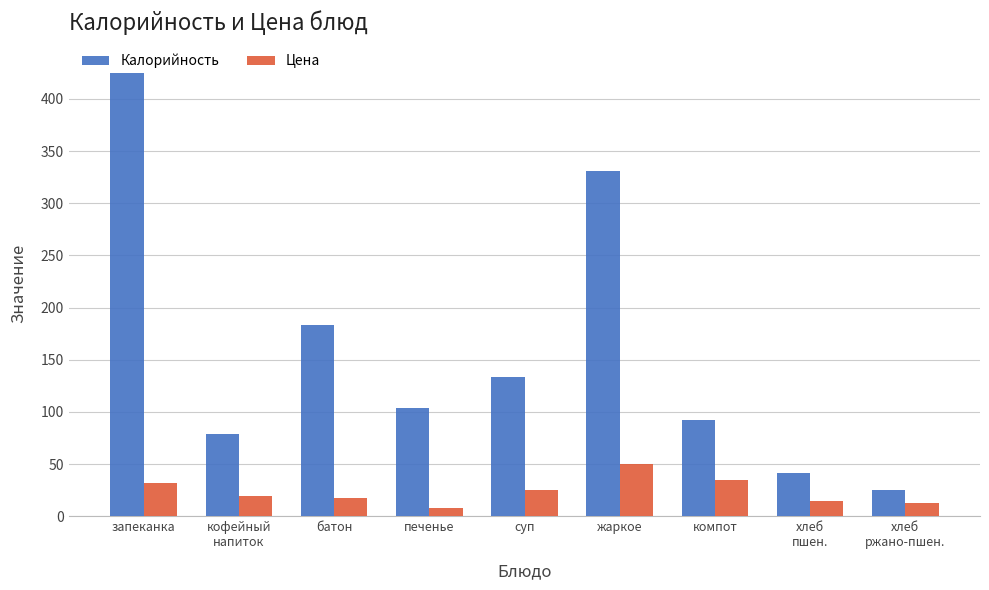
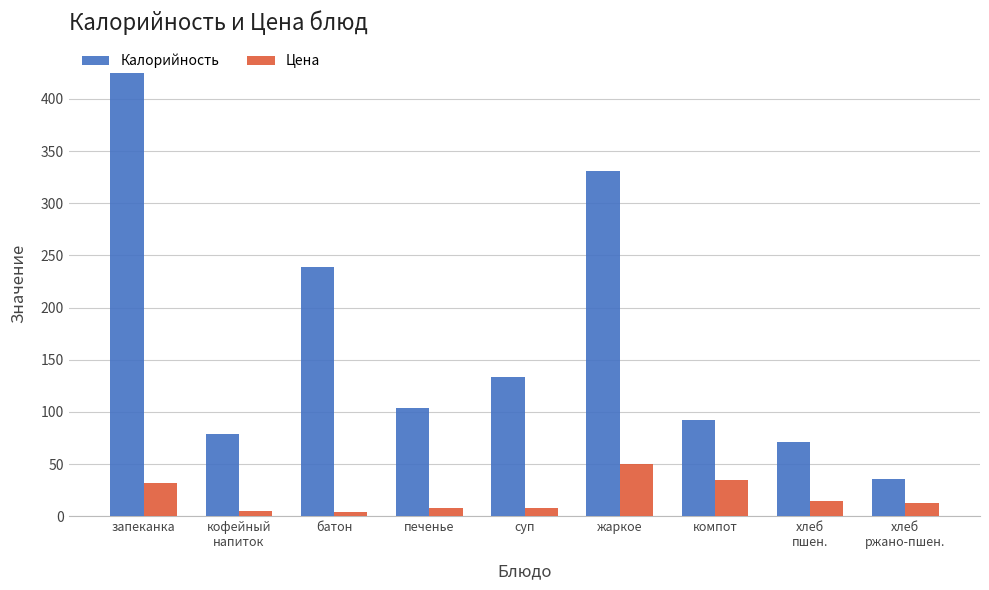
Цена, кофейный напиток: 20 -> 5
Калорийность, батон: 183 -> 239
Цена, батон: 18 -> 5
Цена, суп: 25 -> 8
Калорийность, хлеб пшен.: 41 -> 71
Калорийность, хлеб ржано-пшен.: 25 -> 36
